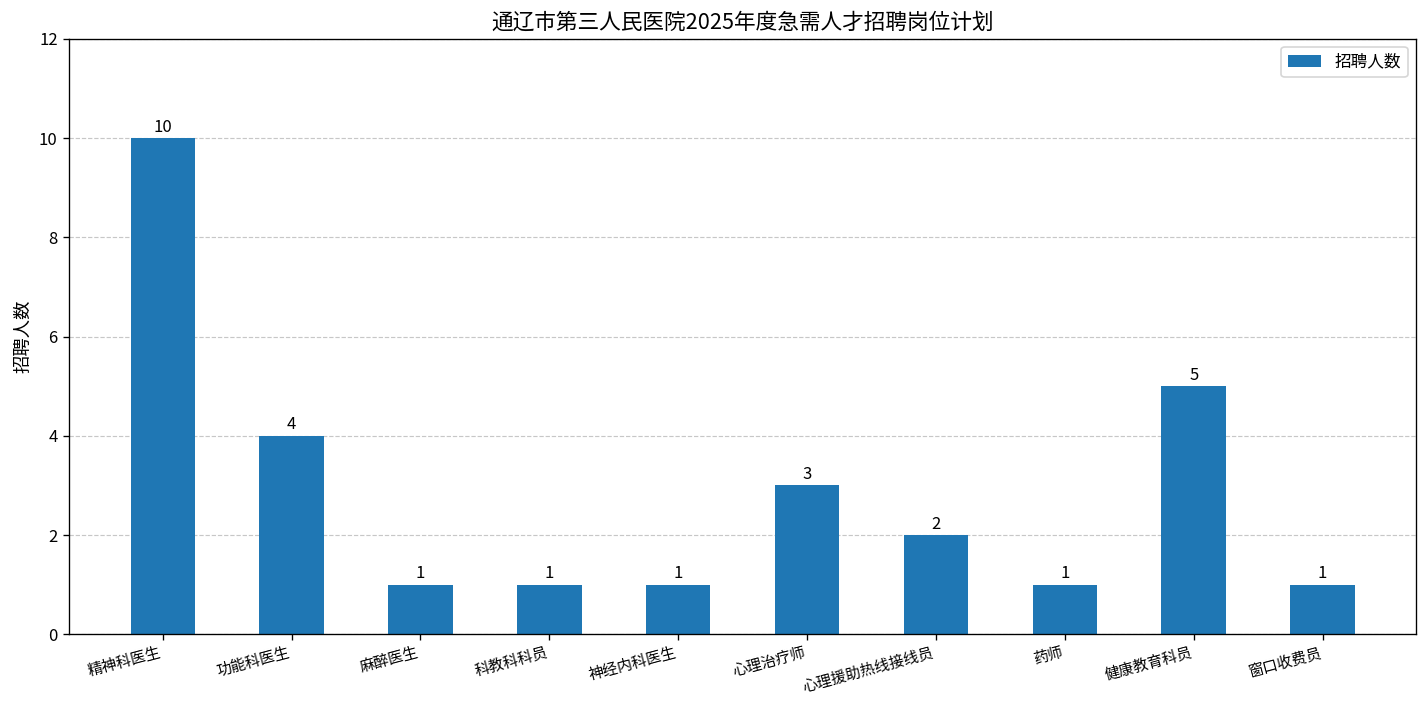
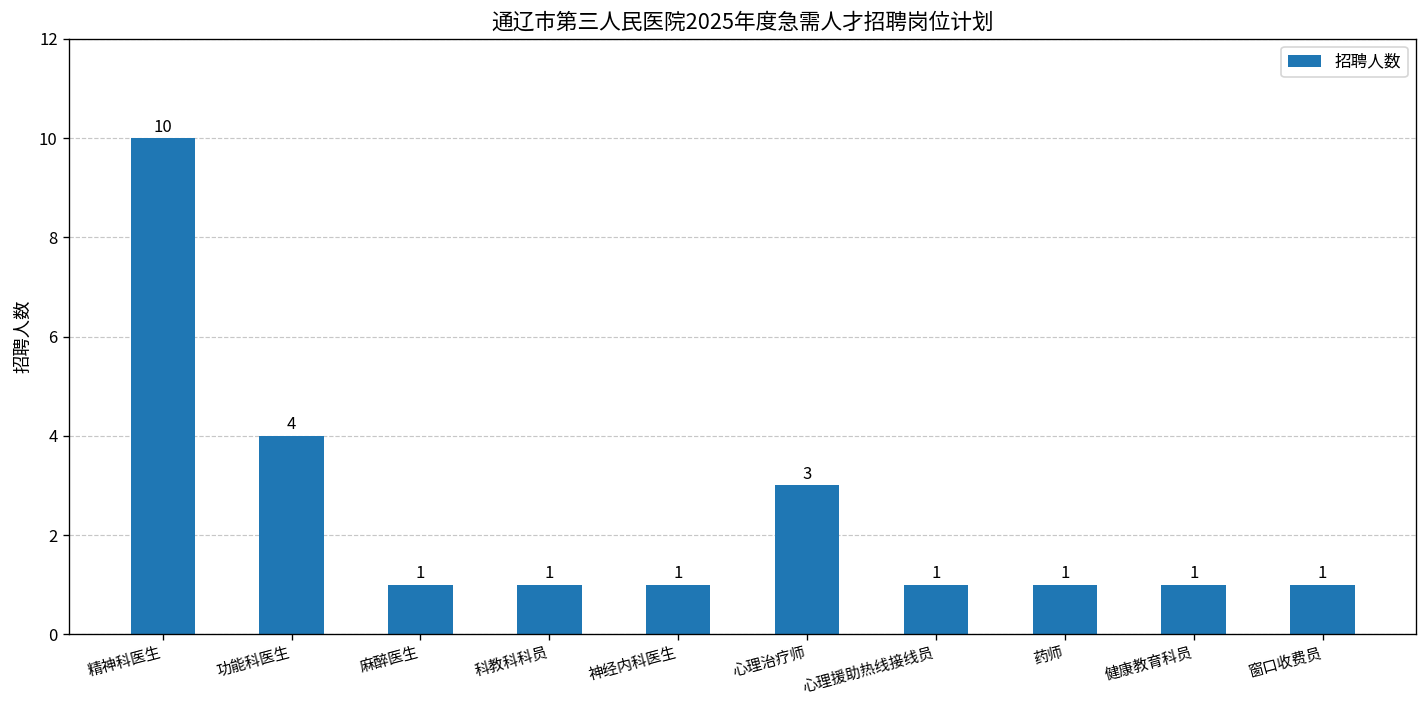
心理援助热线接线员: 2 -> 1
健康教育科员: 5 -> 1
